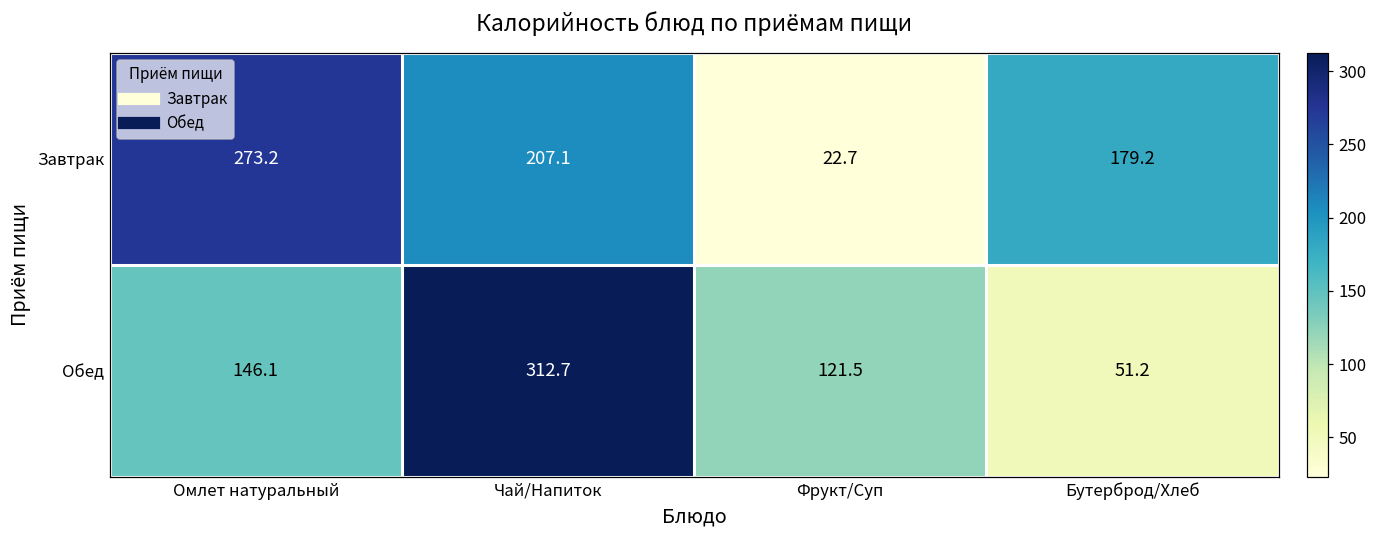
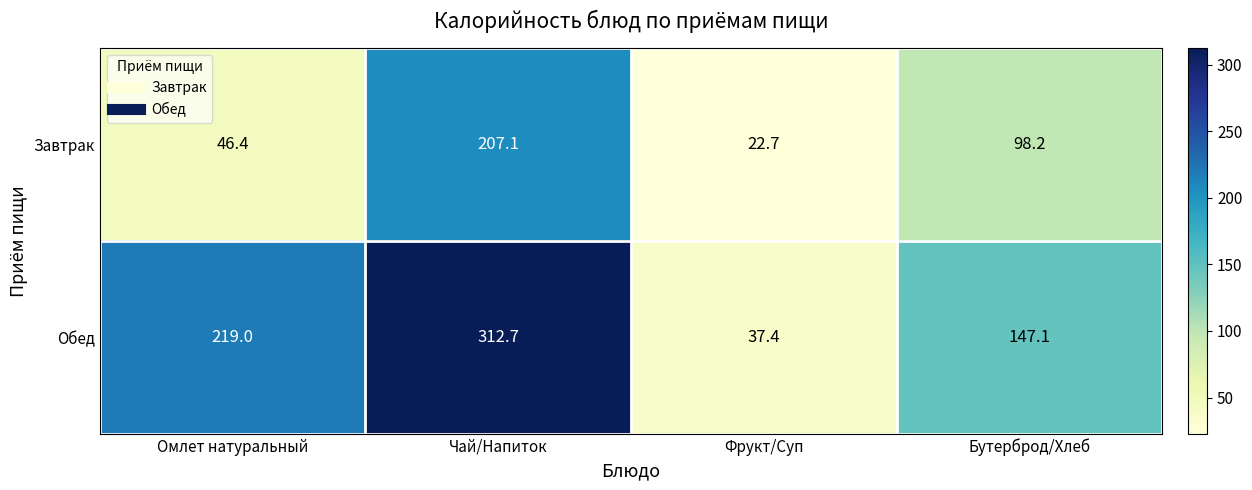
Завтрак, Омлет натуральный: 273.2 -> 46.4
Завтрак, Бутерброд/Хлеб: 179.2 -> 98.2
Обед, Омлет натуральный: 146.1 -> 219.0
Обед, Фрукт/Суп: 121.5 -> 37.4
Обед, Бутерброд/Хлеб: 51.2 -> 147.1
